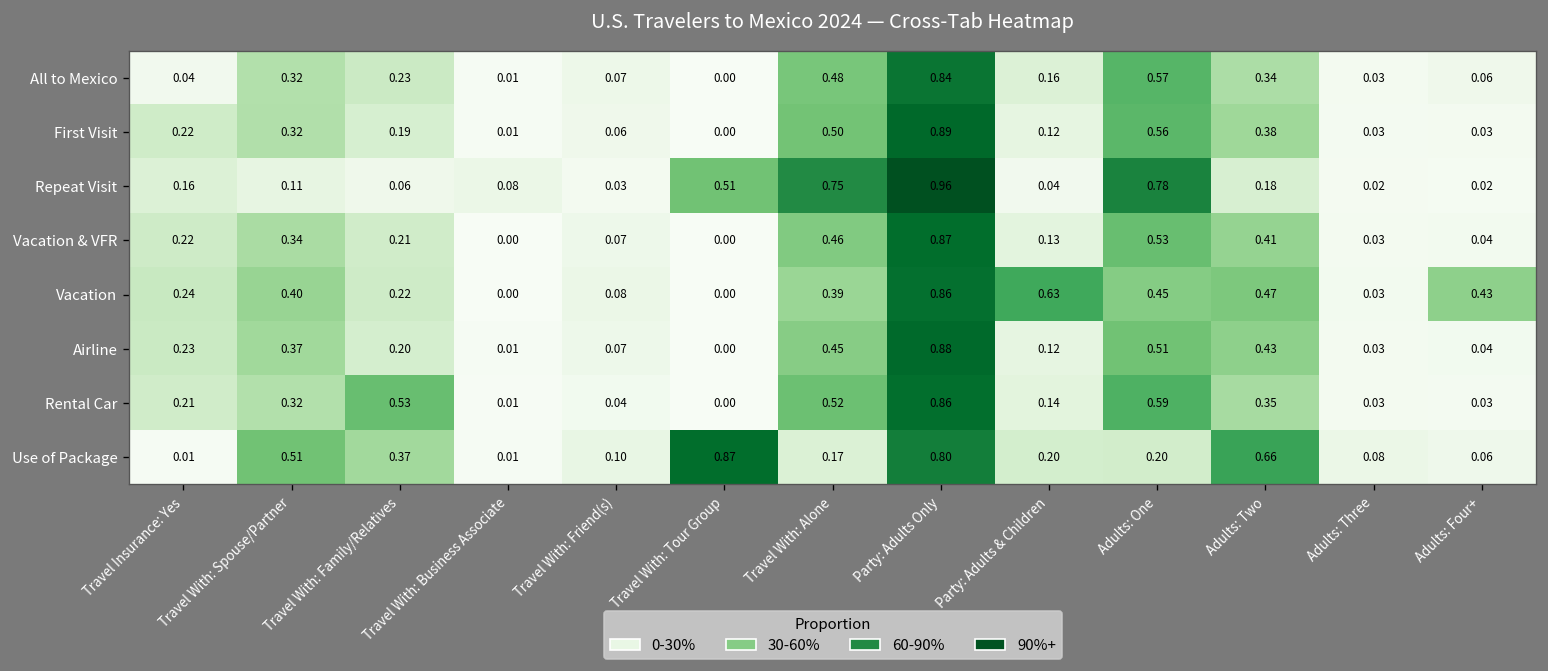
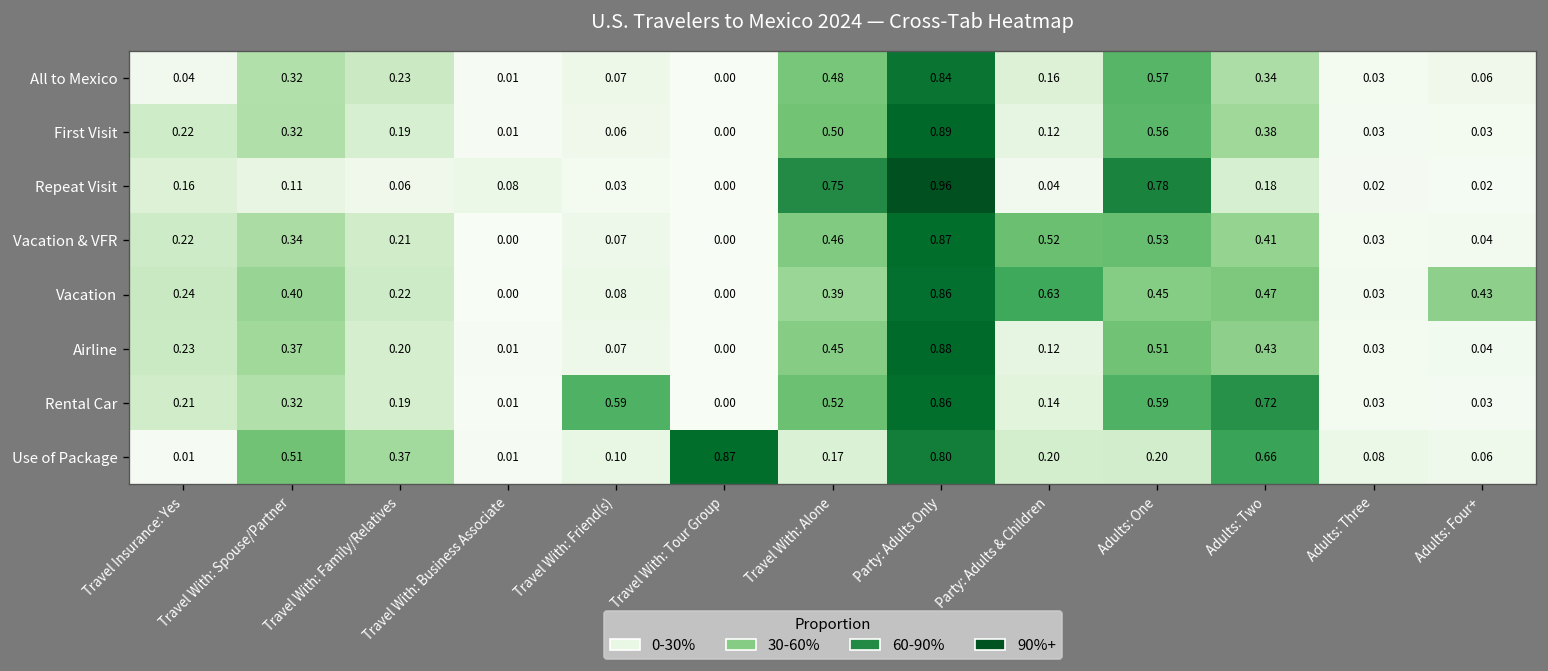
Repeat Visit, Travel With: Tour Group: 0.51 -> 0.00
Vacation & VFR, Party: Adults & Children: 0.13 -> 0.52
Rental Car, Travel With: Family/Relatives: 0.53 -> 0.19
Rental Car, Travel With: Friend(s): 0.04 -> 0.59
Rental Car, Adults: Two: 0.35 -> 0.72
